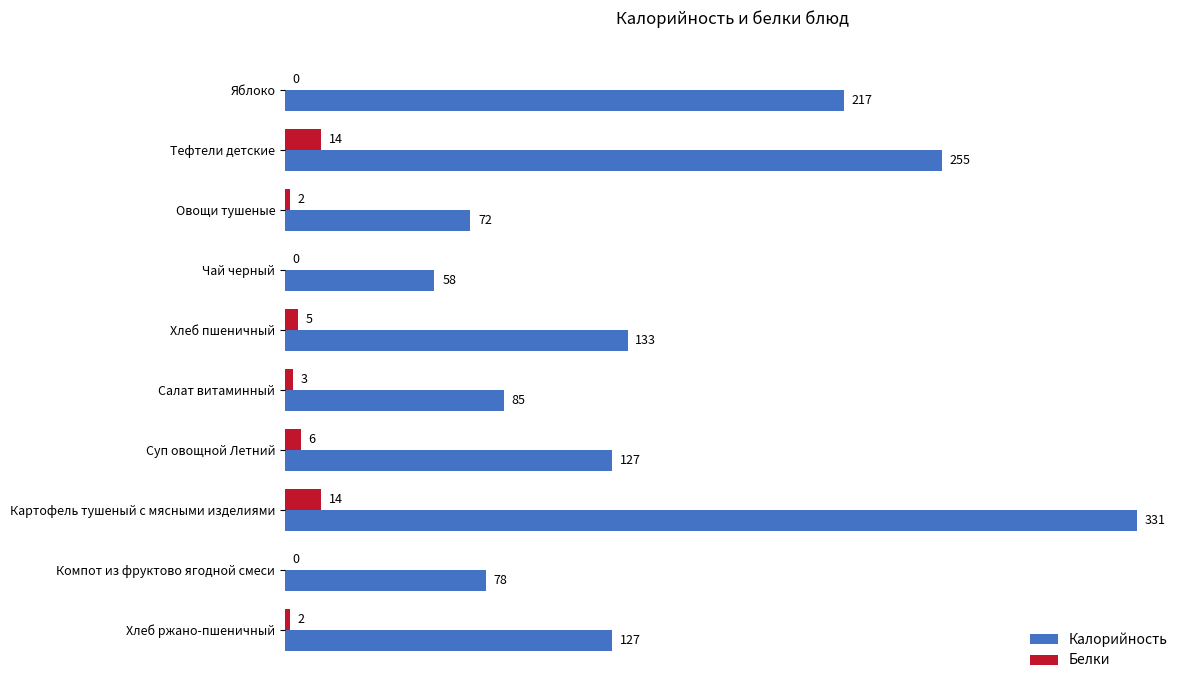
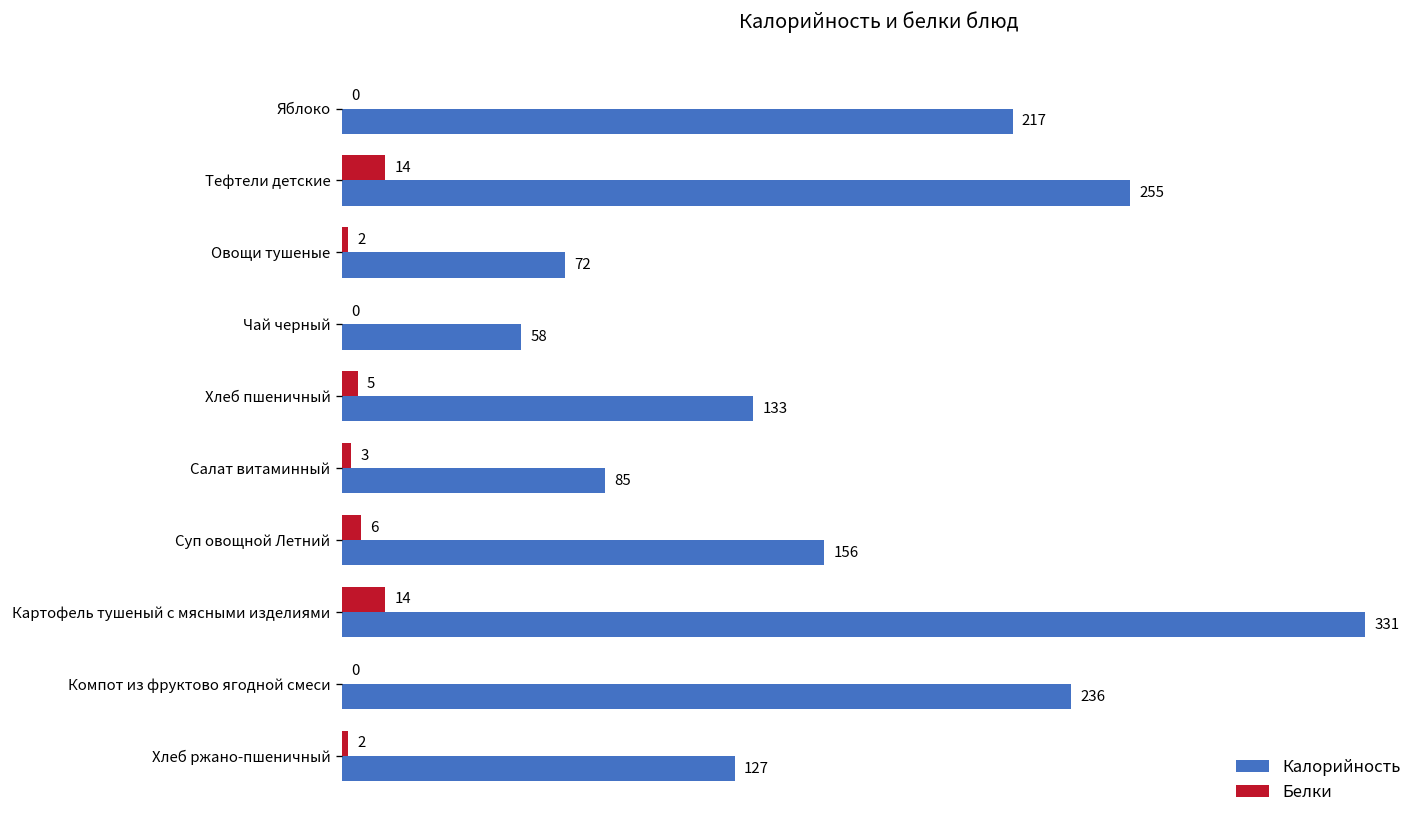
Калорийность, Суп овощной Летний: 127 -> 156
Калорийность, Компот из фруктово ягодной смеси: 78 -> 236
